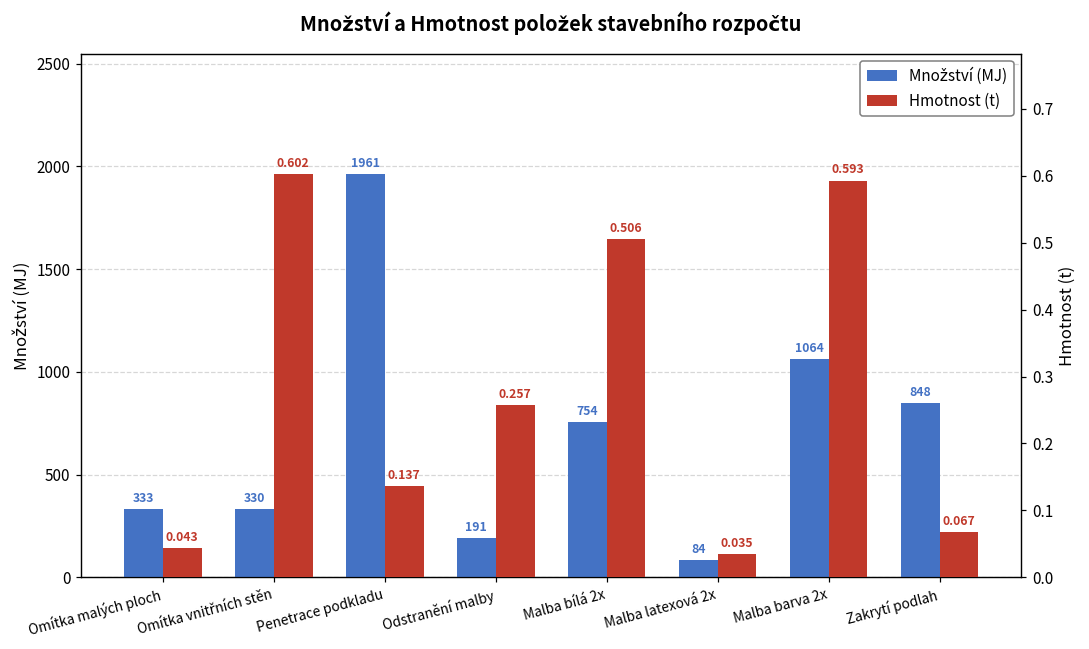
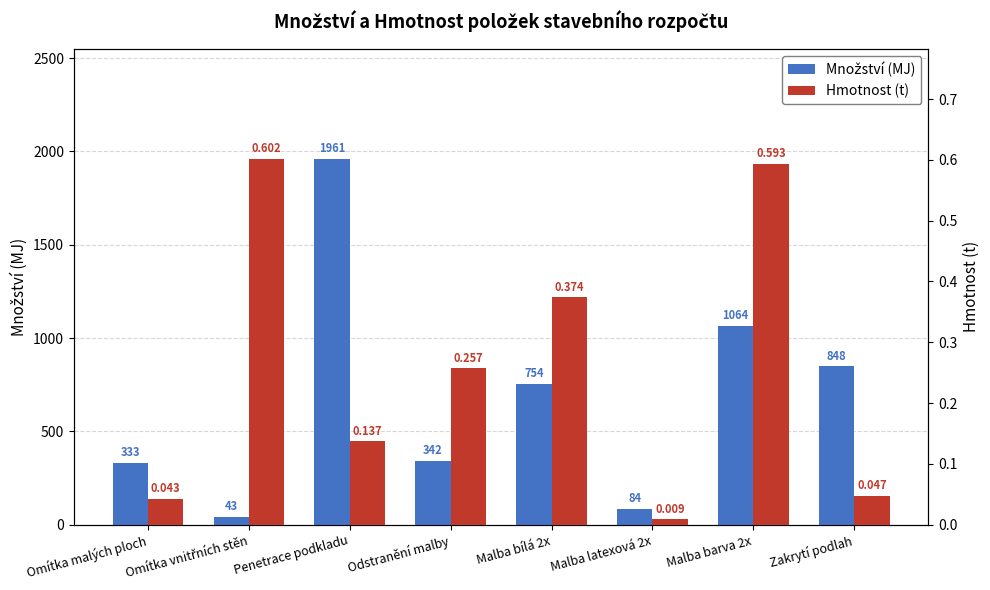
Množství (MJ), Omítka vnitřních stěn: 330 -> 43
Množství (MJ), Odstranění malby: 191 -> 342
Hmotnost (t), Malba bílá 2x: 0.506 -> 0.374
Hmotnost (t), Malba latexová 2x: 0.035 -> 0.009
Hmotnost (t), Zakrytí podlah: 0.067 -> 0.047
